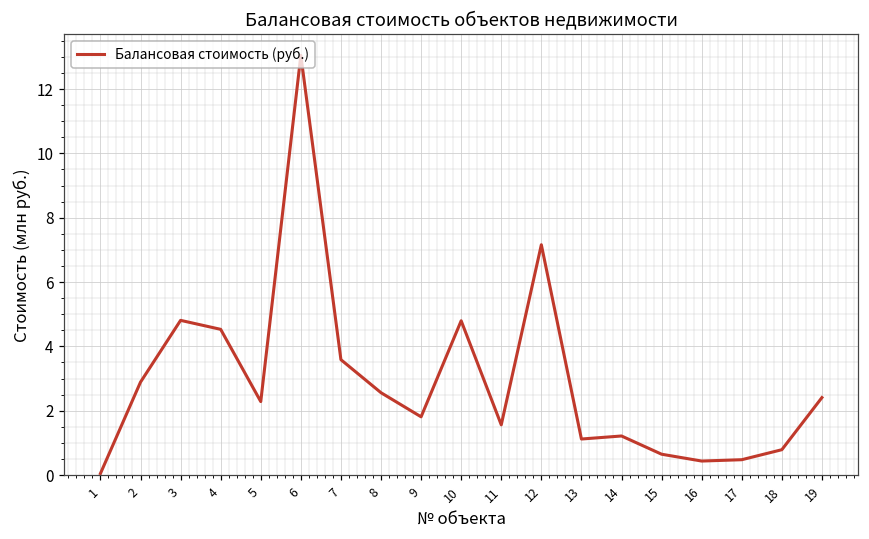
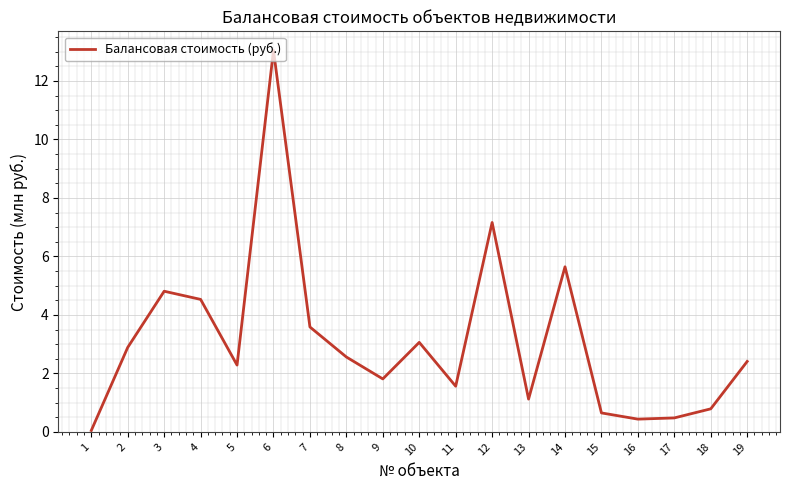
10: 4.8 -> 3.1
14: 1.2 -> 5.6
